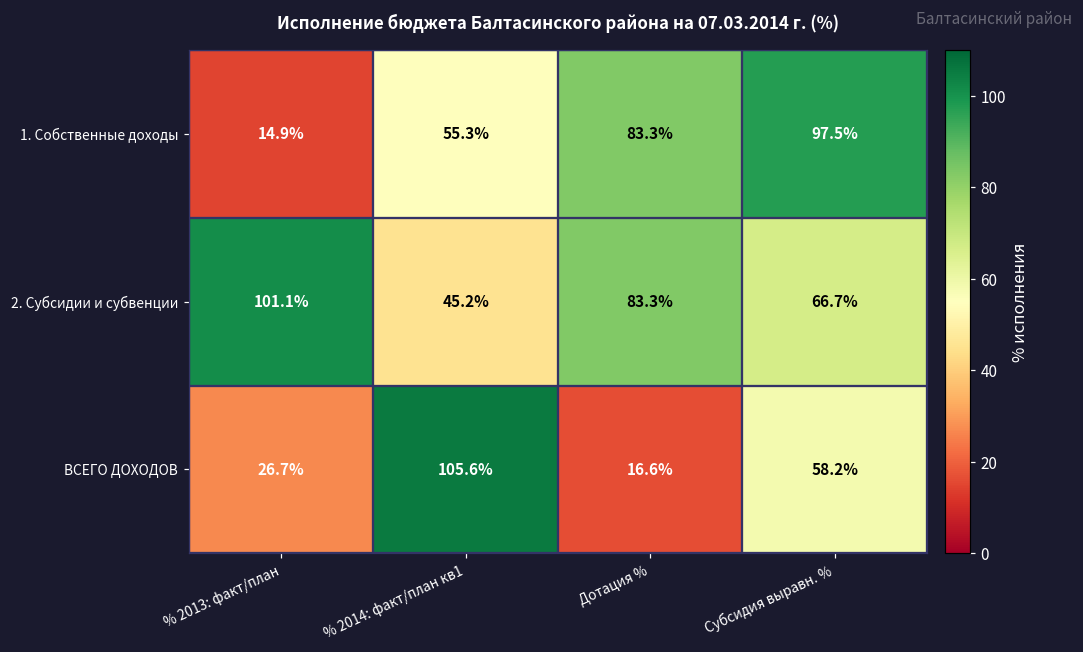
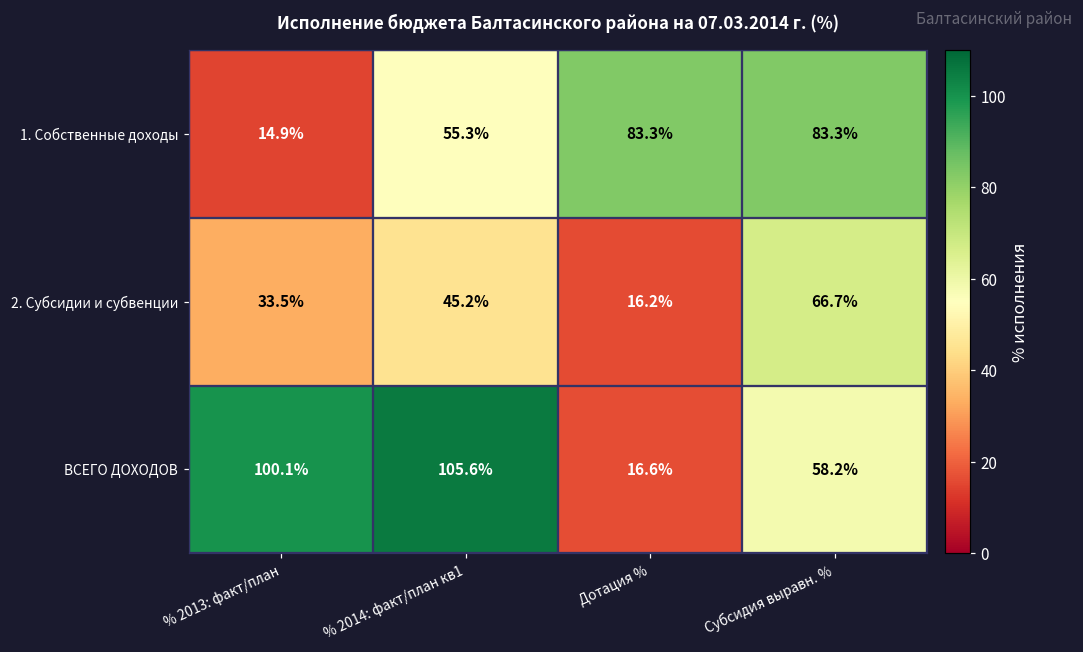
1. Собственные доходы, Субсидия выравн. %: 97.5% -> 83.3%
2. Субсидии и субвенции, % 2013: факт/план: 101.1% -> 33.5%
2. Субсидии и субвенции, Дотация %: 83.3% -> 16.2%
ВСЕГО ДОХОДОВ, % 2013: факт/план: 26.7% -> 100.1%
